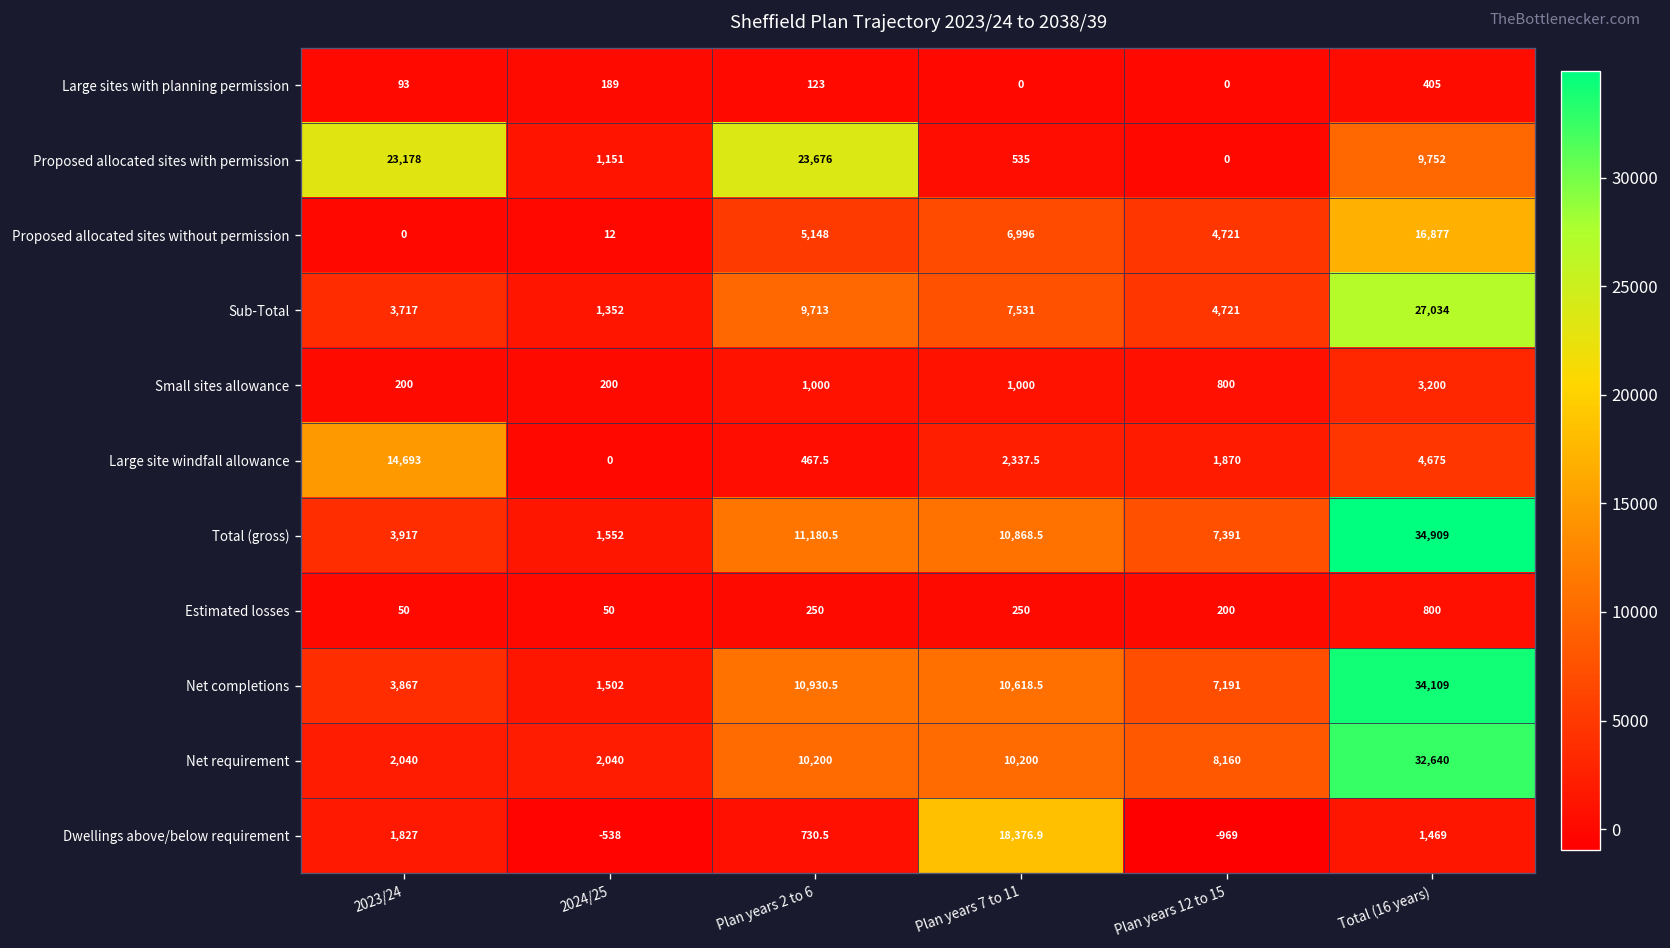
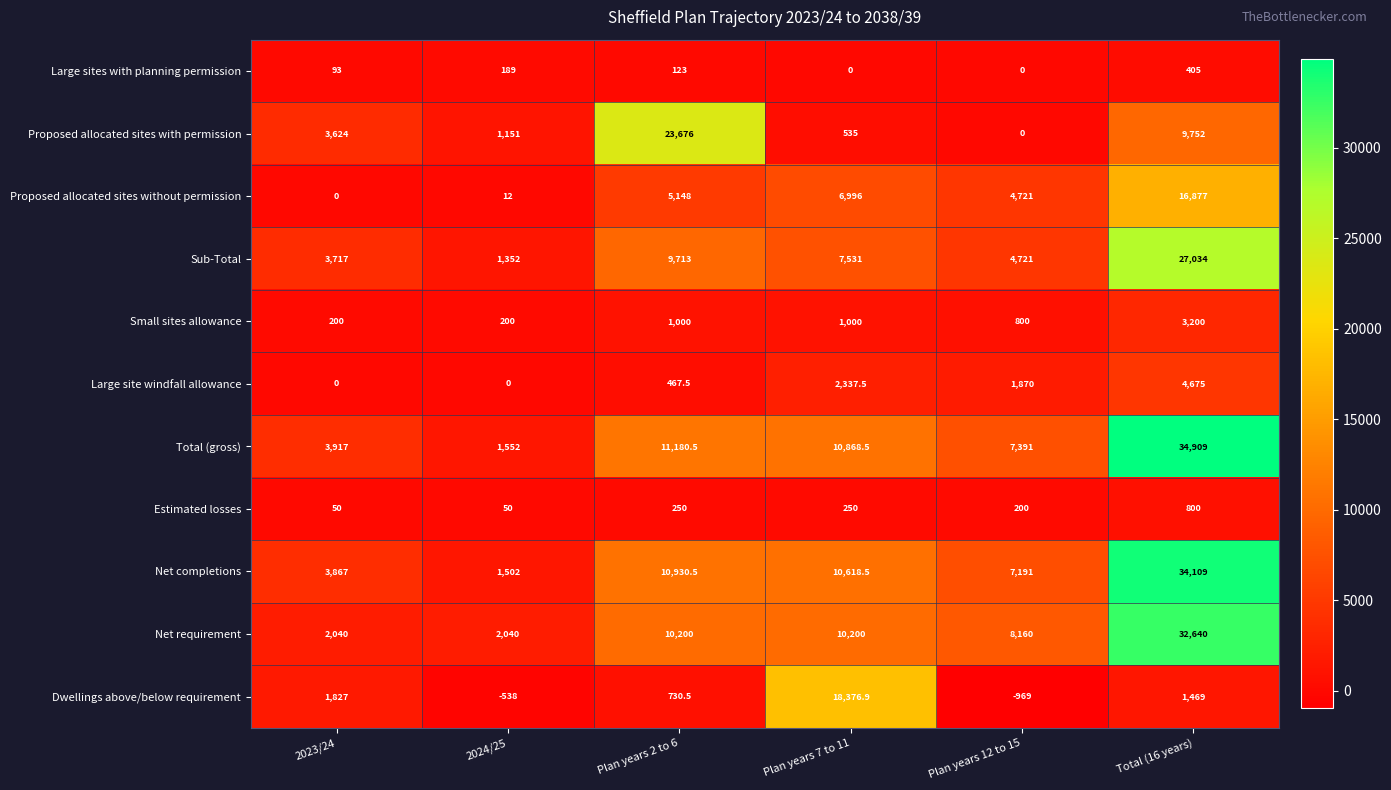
Proposed allocated sites with permission, 2023/24: 23,178 -> 3,624
Large site windfall allowance, 2023/24: 14,693 -> 0
